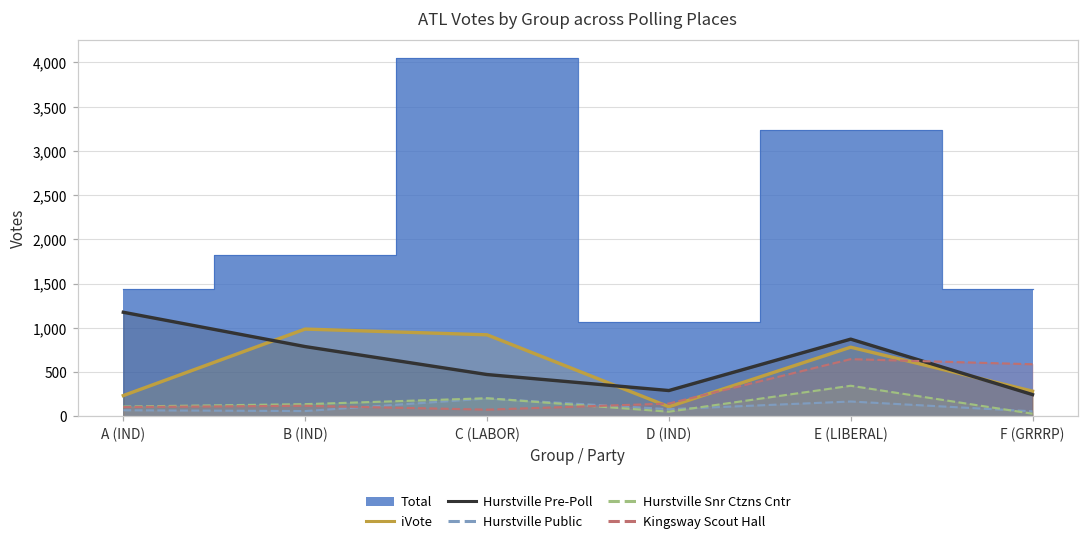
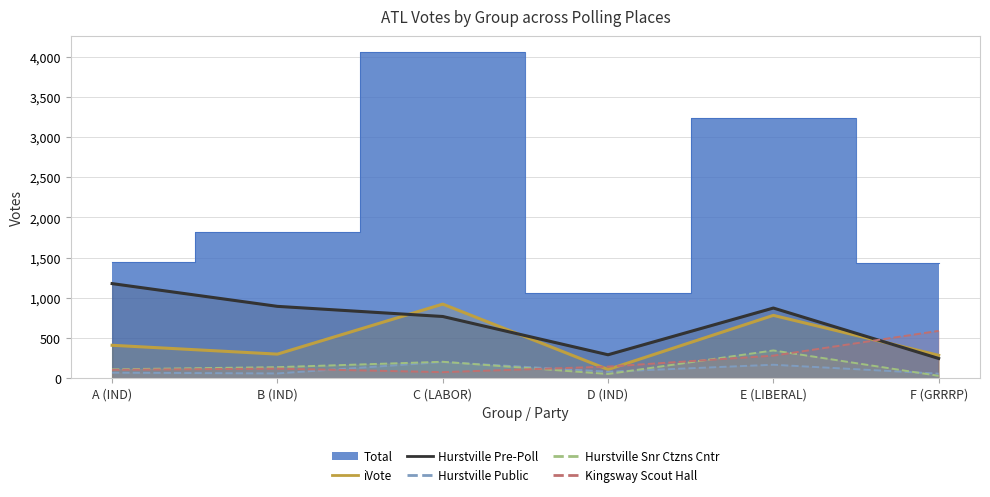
iVote, A (IND): 200 -> 400
iVote, B (IND): 1,000 -> 300
Hurstville Pre-Poll, B (IND): 800 -> 900
Hurstville Pre-Poll, C (LABOR): 500 -> 800
Kingsway Scout Hall, E (LIBERAL): 600 -> 300
